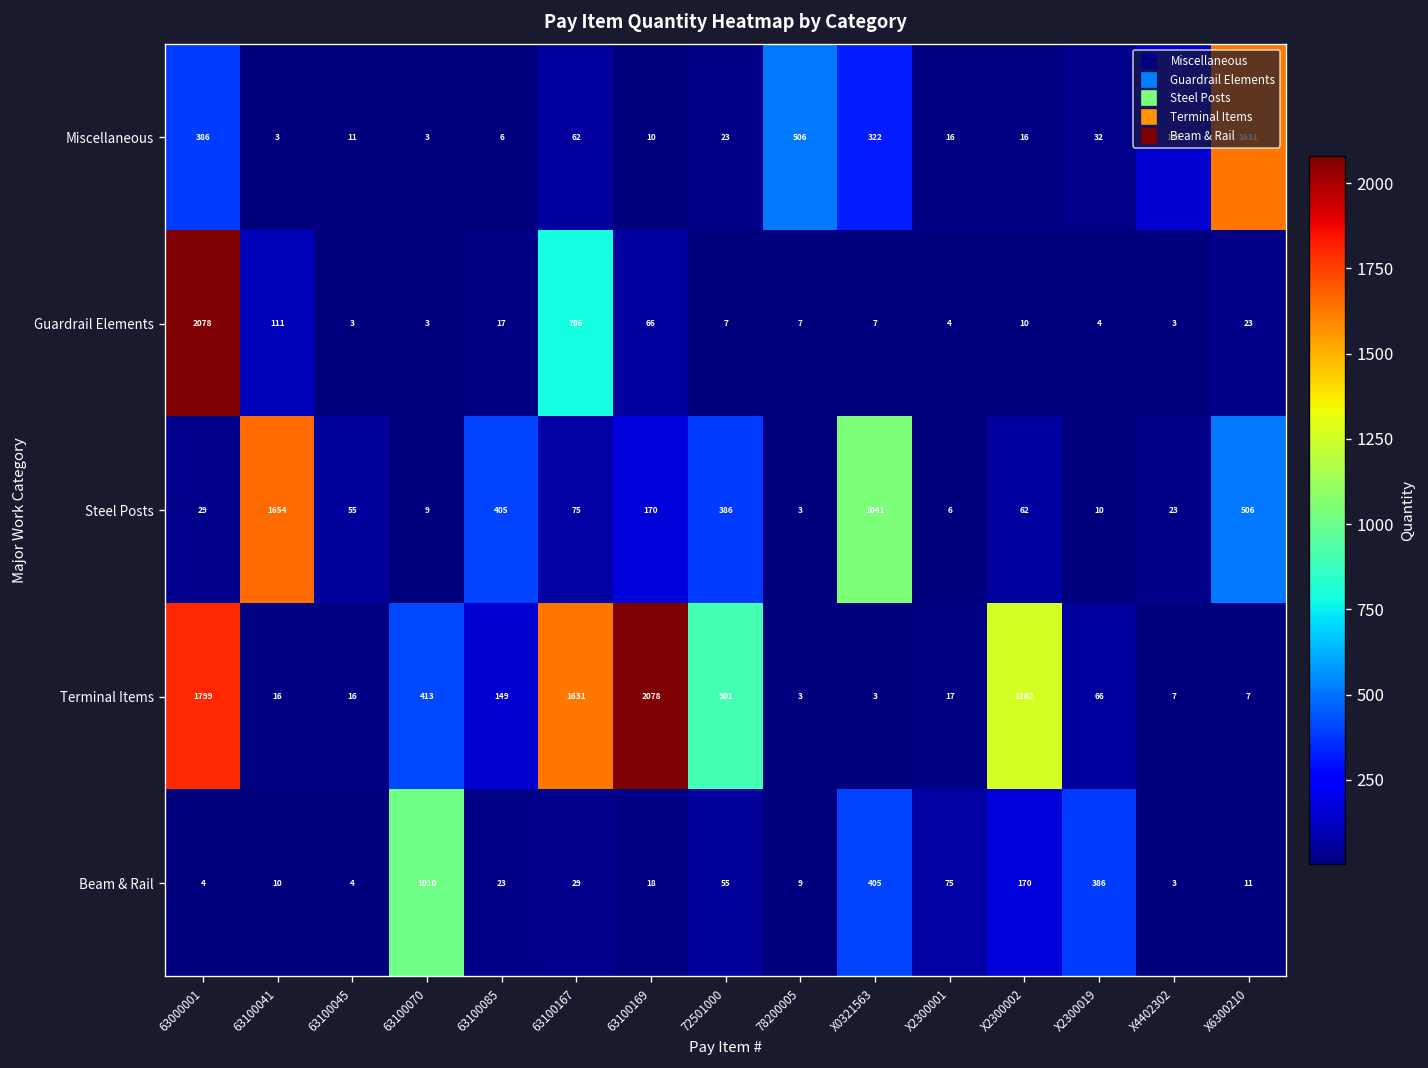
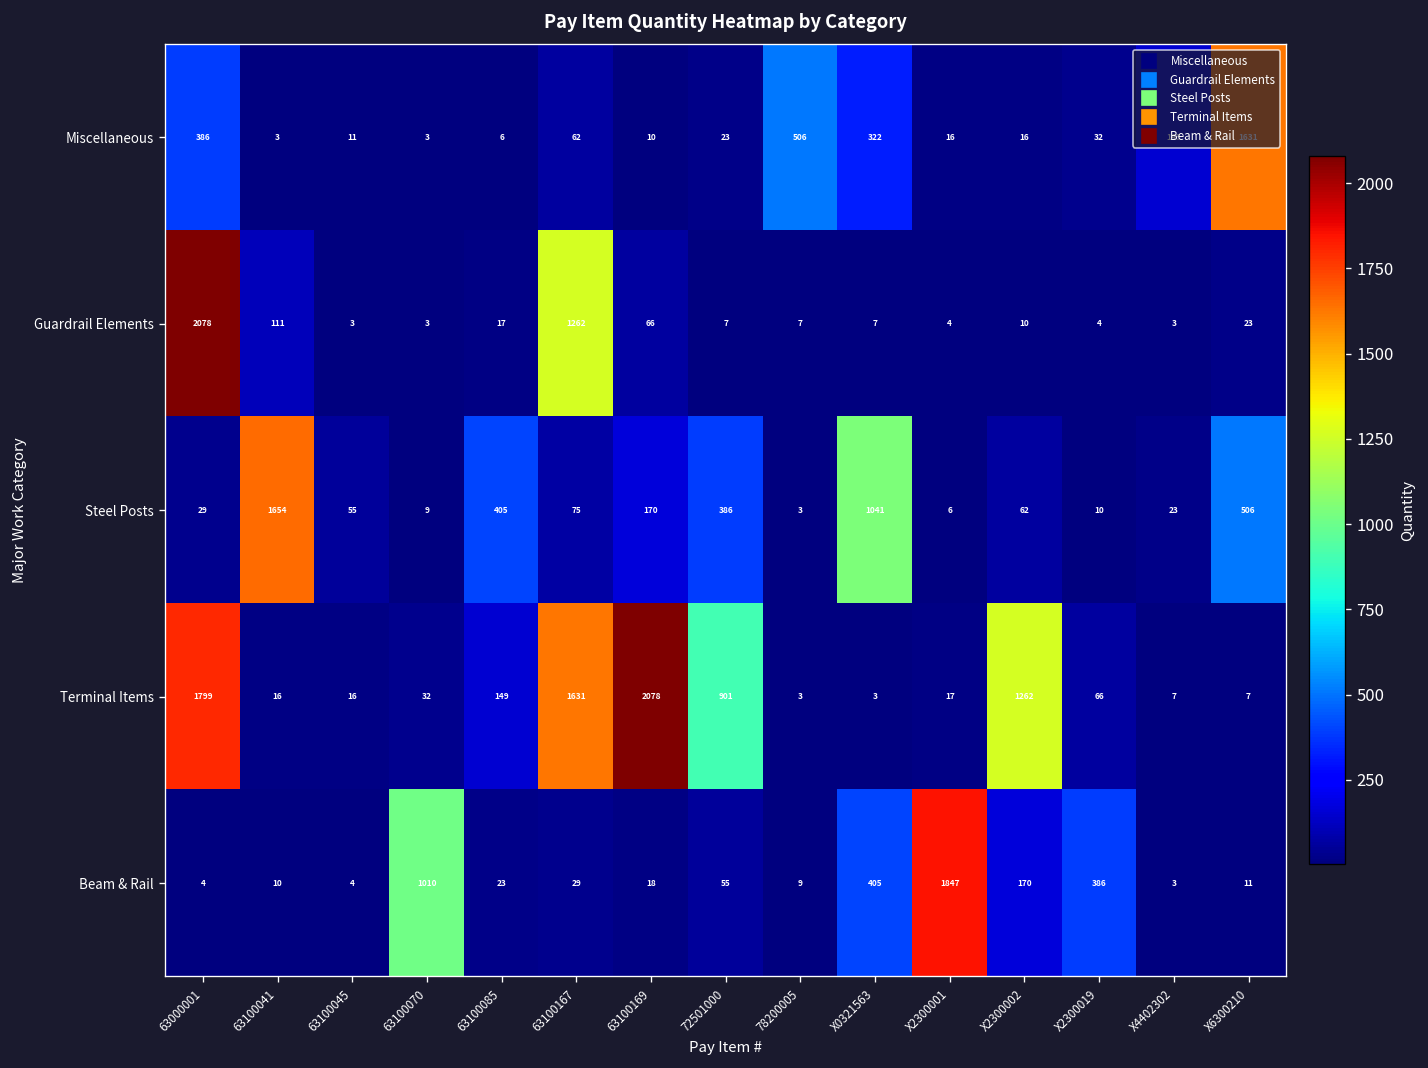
Guardrail Elements, 63100167: 786 -> 1262
Terminal Items, 63100070: 413 -> 32
Beam & Rail, X2300001: 75 -> 1847
